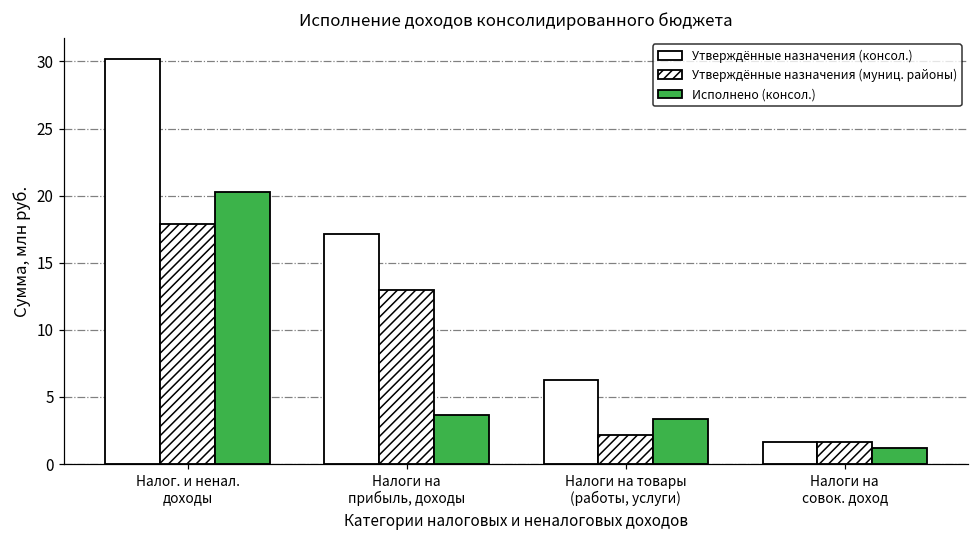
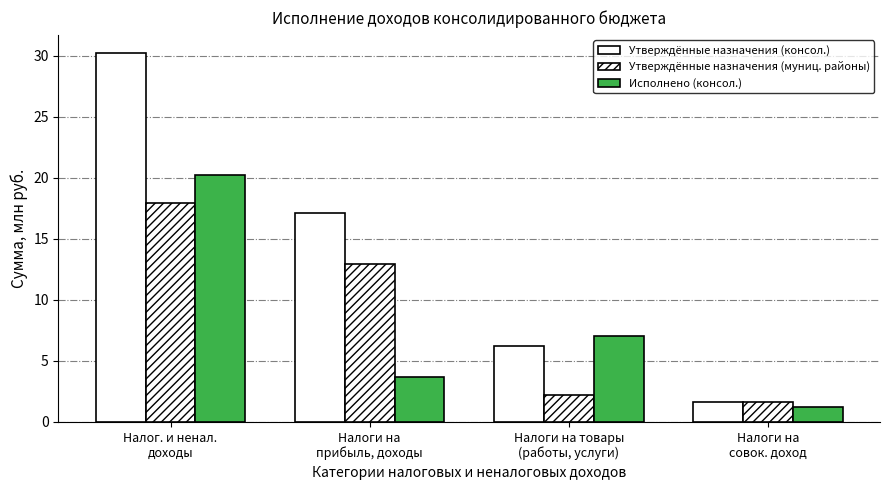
Исполнено (консол.), Налоги на товары (работы, услуги): 3.4 -> 7.0
